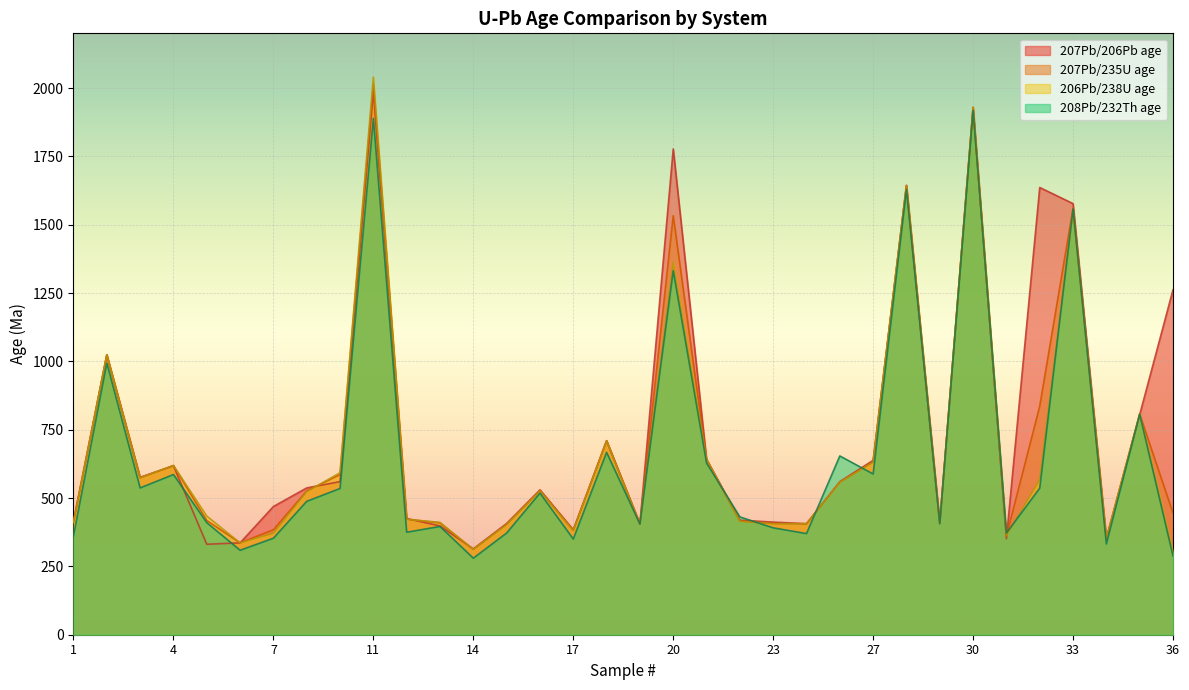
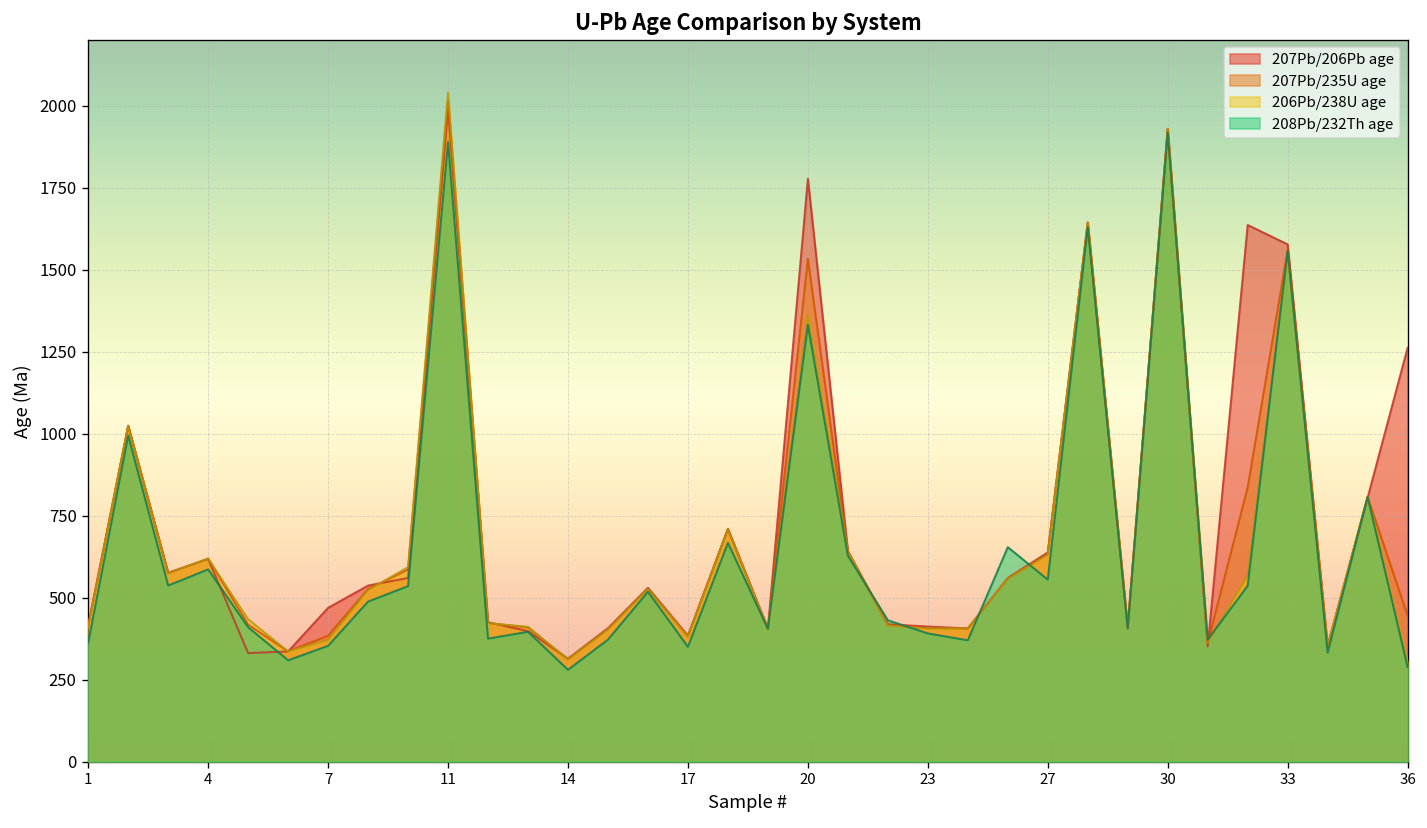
208Pb/232Th age, 27: 590 -> 560
